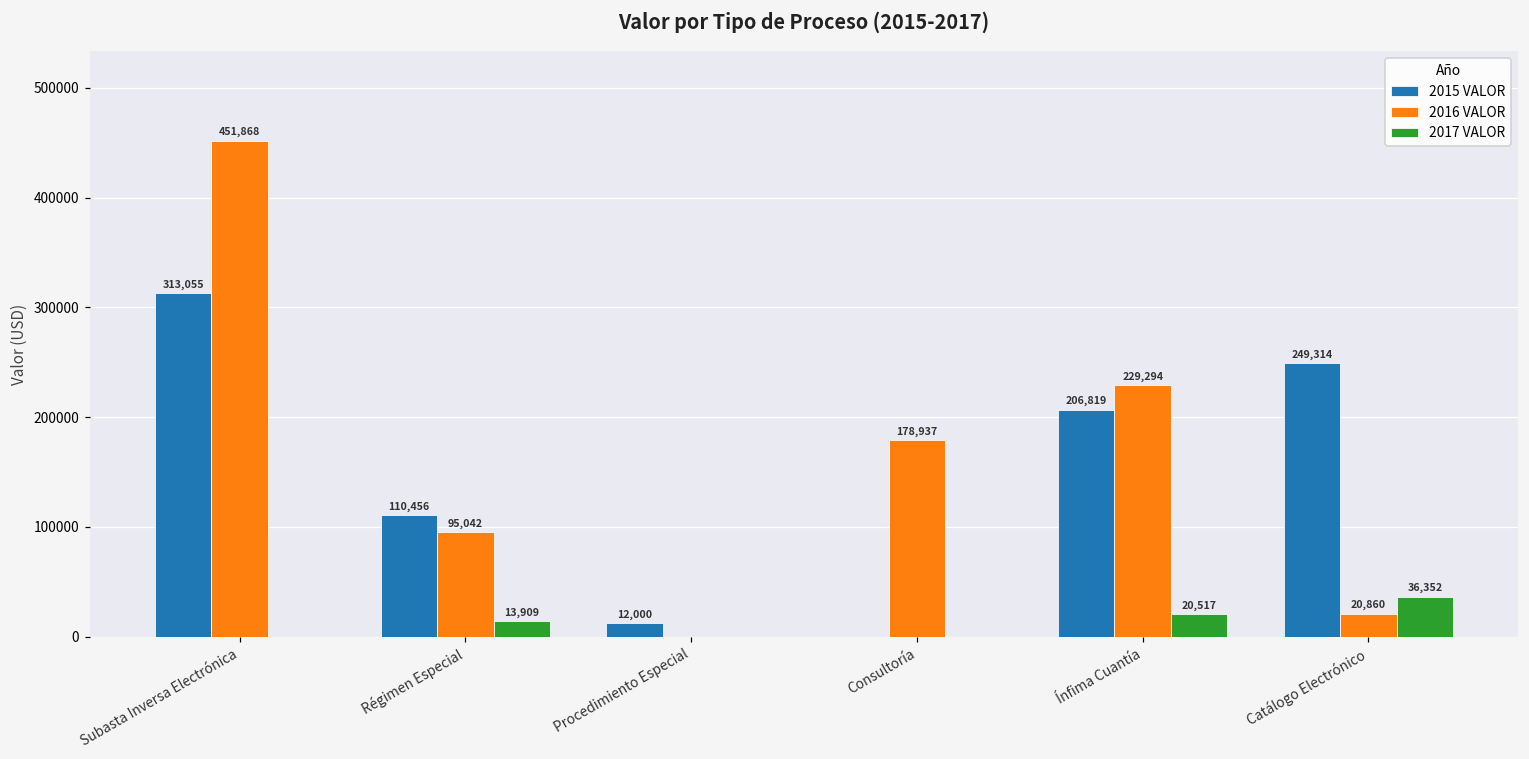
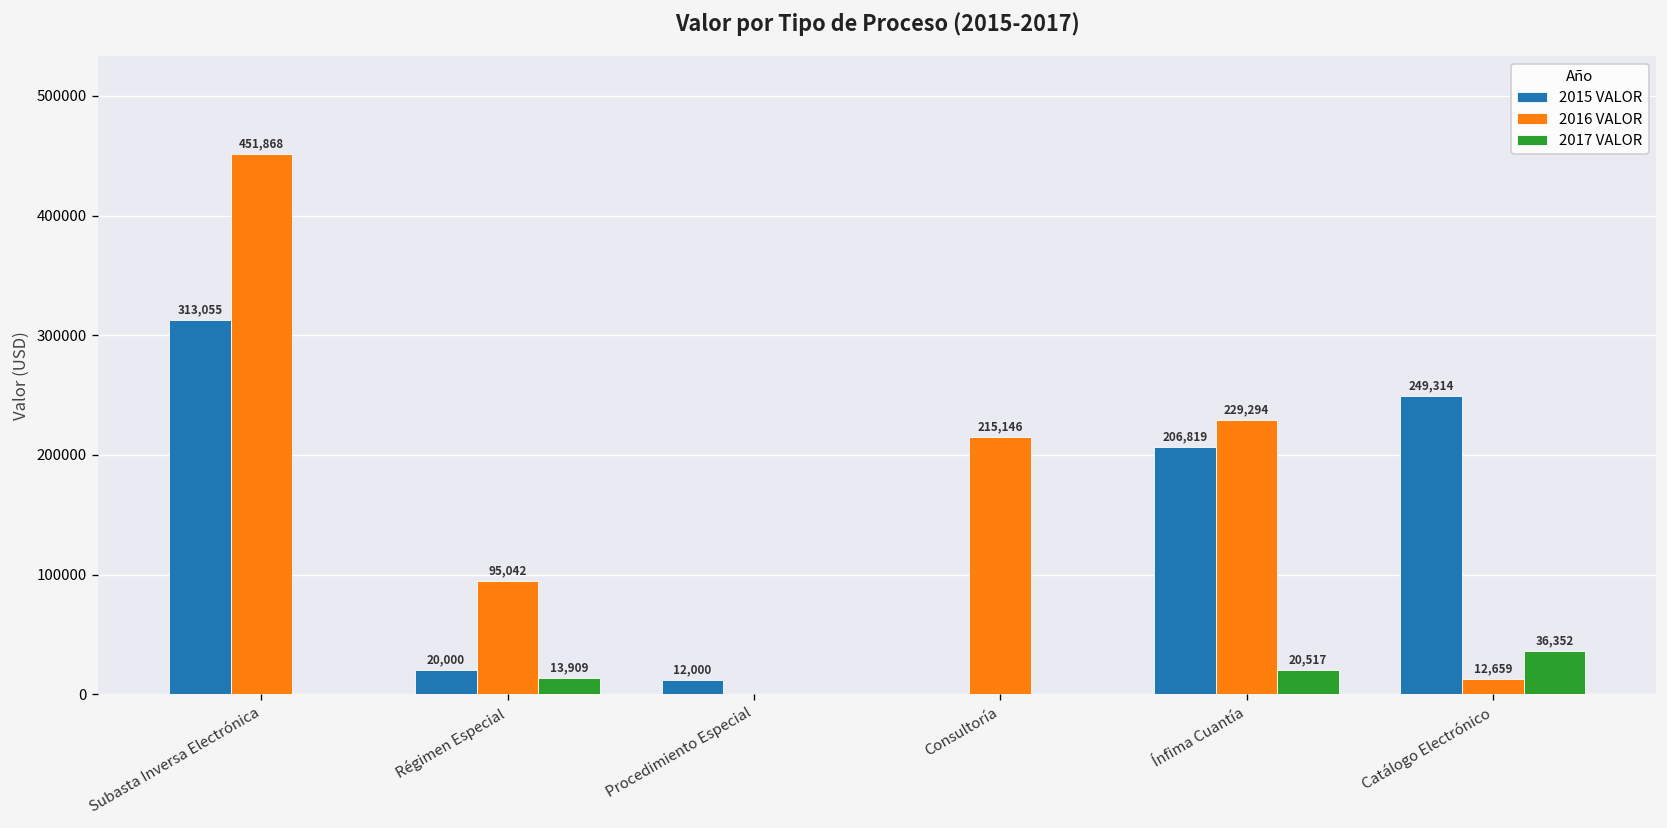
2015 VALOR, Régimen Especial: 110,456 -> 20,000
2016 VALOR, Consultoría: 178,937 -> 215,146
2016 VALOR, Catálogo Electrónico: 20,860 -> 12,659
